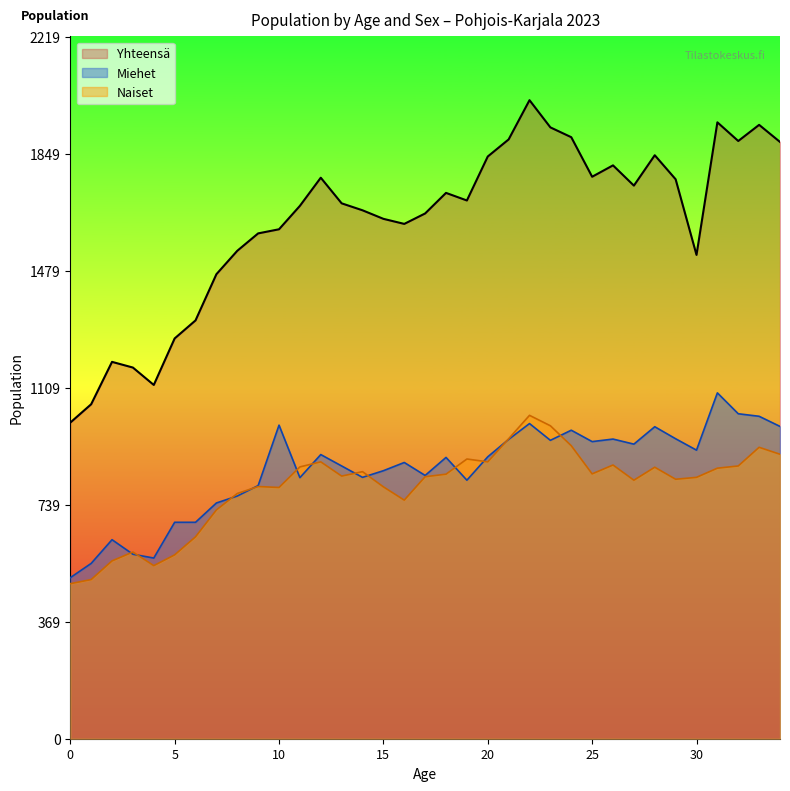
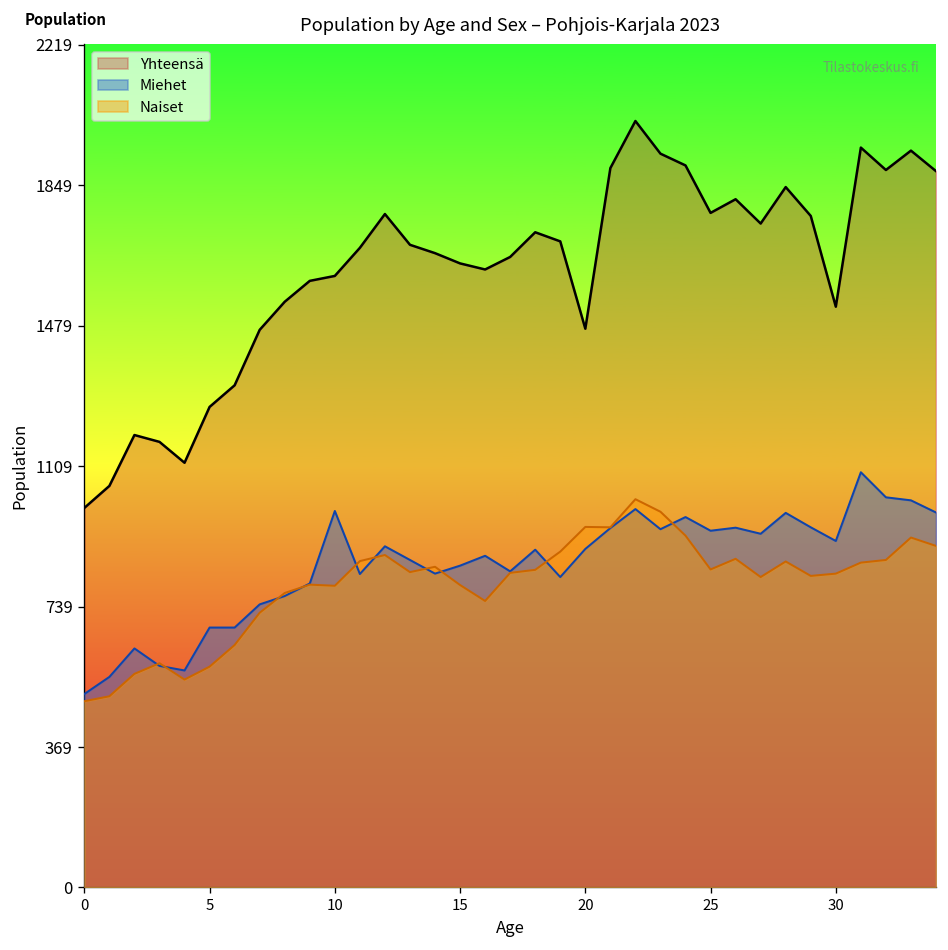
Yhteensä, 20: 1840 -> 1470
Naiset, 20: 880 -> 950
